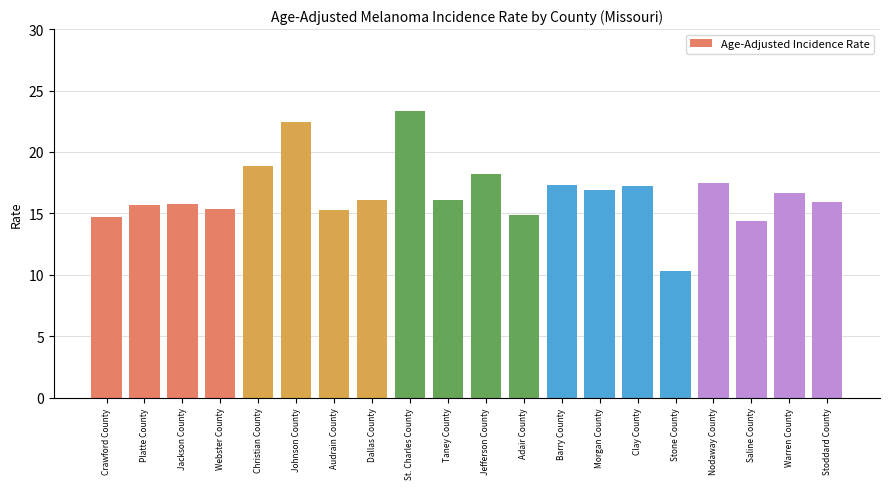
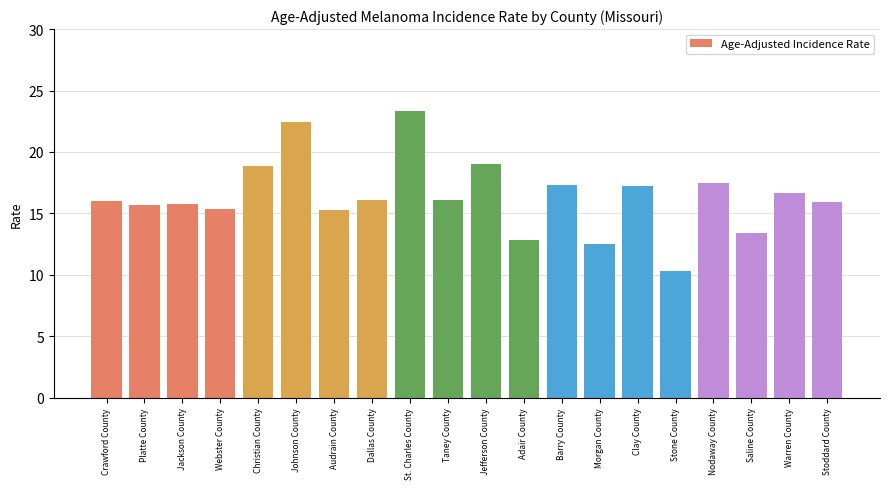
Crawford County: 14.7 -> 16.0
Jefferson County: 18.2 -> 19.0
Adair County: 14.9 -> 12.8
Morgan County: 16.9 -> 12.5
Saline County: 14.4 -> 13.4
